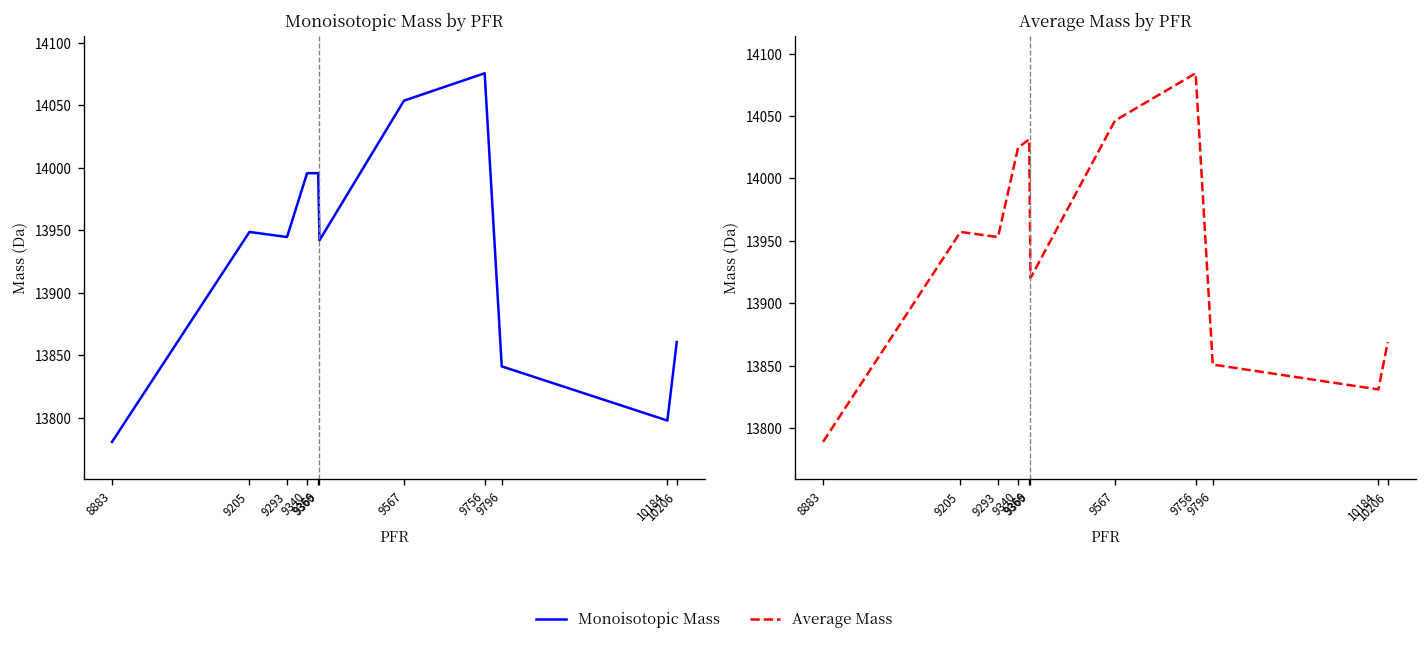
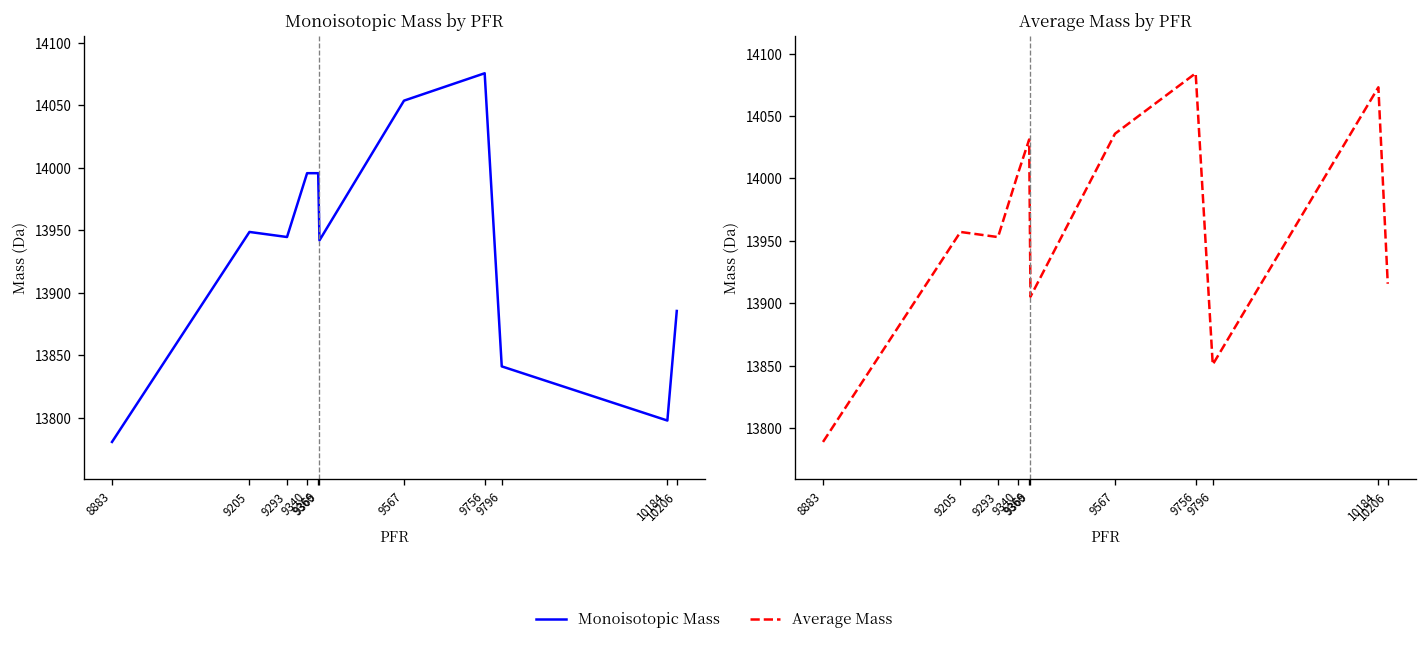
Monoisotopic Mass by PFR, 10206: 13860 -> 13885
Average Mass by PFR, 9340: 14025 -> 14004
Average Mass by PFR, 9369: 13920 -> 13905
Average Mass by PFR, 9567: 14046 -> 14036
Average Mass by PFR, 10184: 13831 -> 14073
Average Mass by PFR, 10206: 13869 -> 13916
